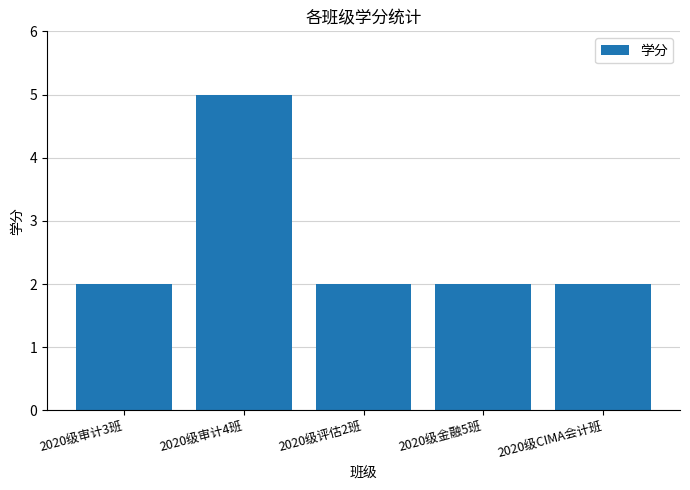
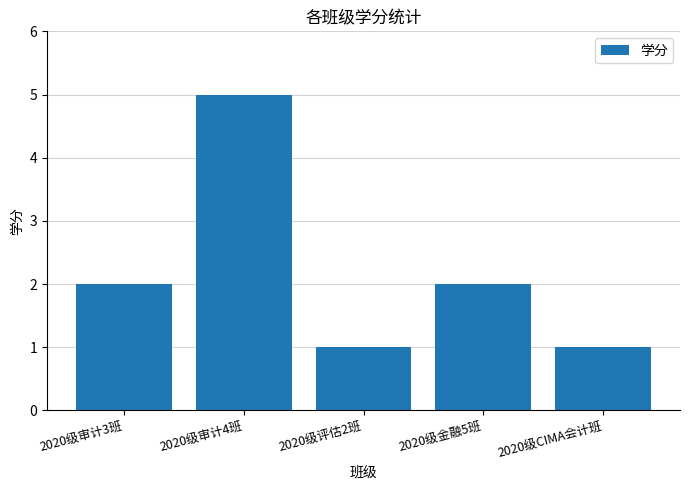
2020级评估2班: 2 -> 1
2020级CIMA会计班: 2 -> 1
